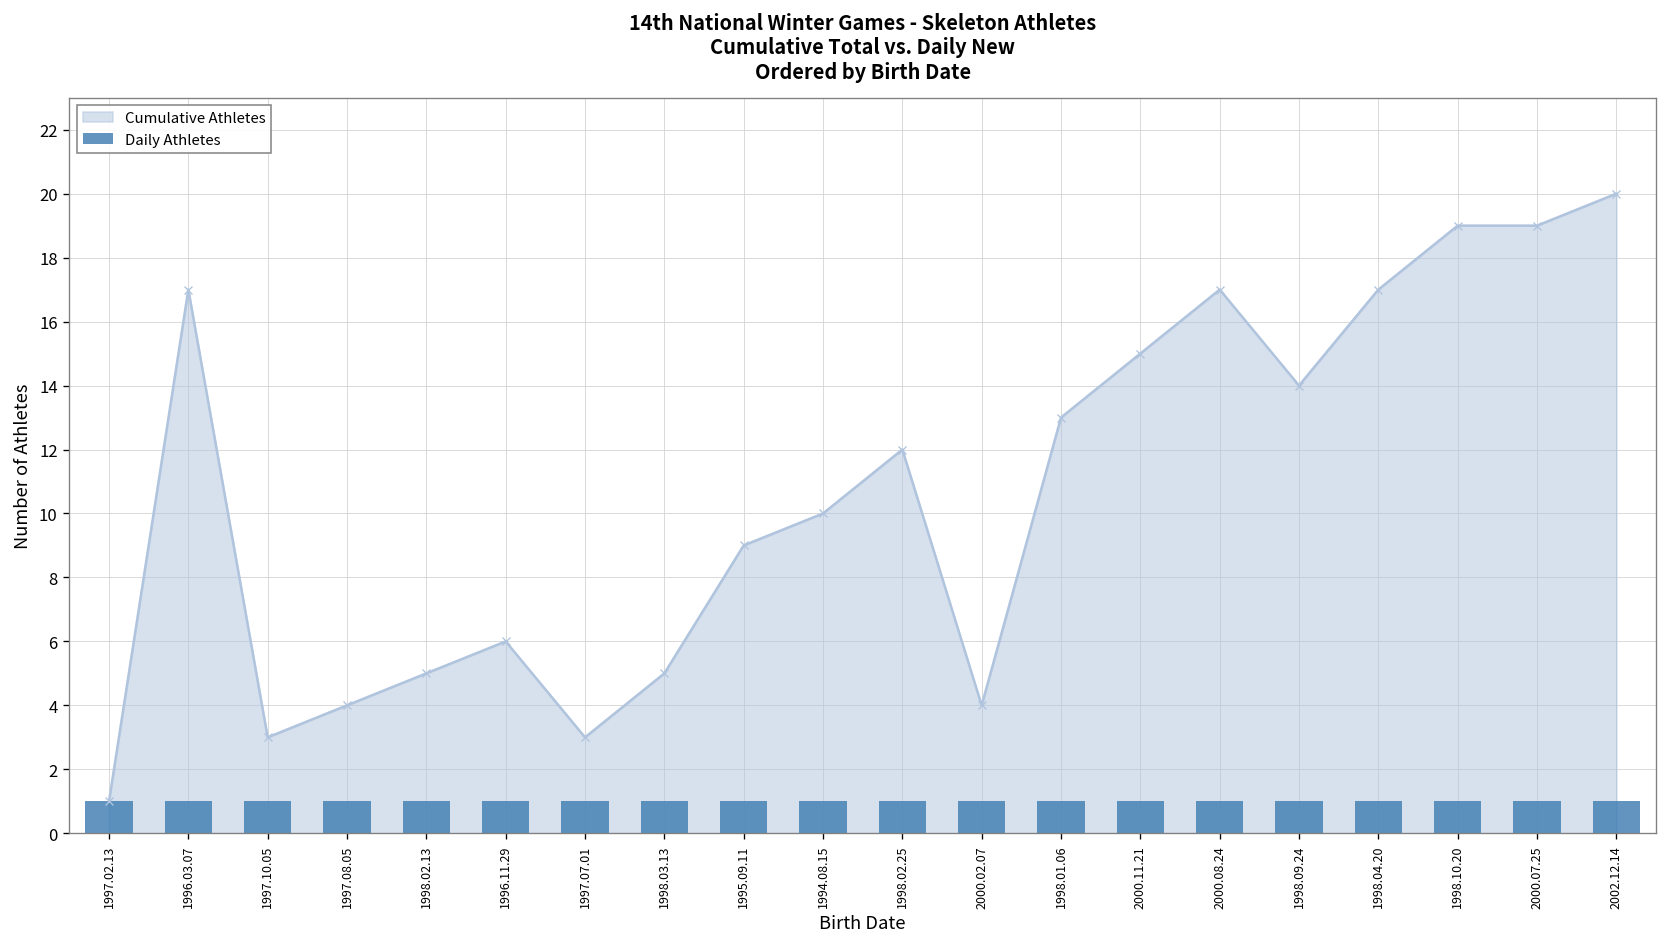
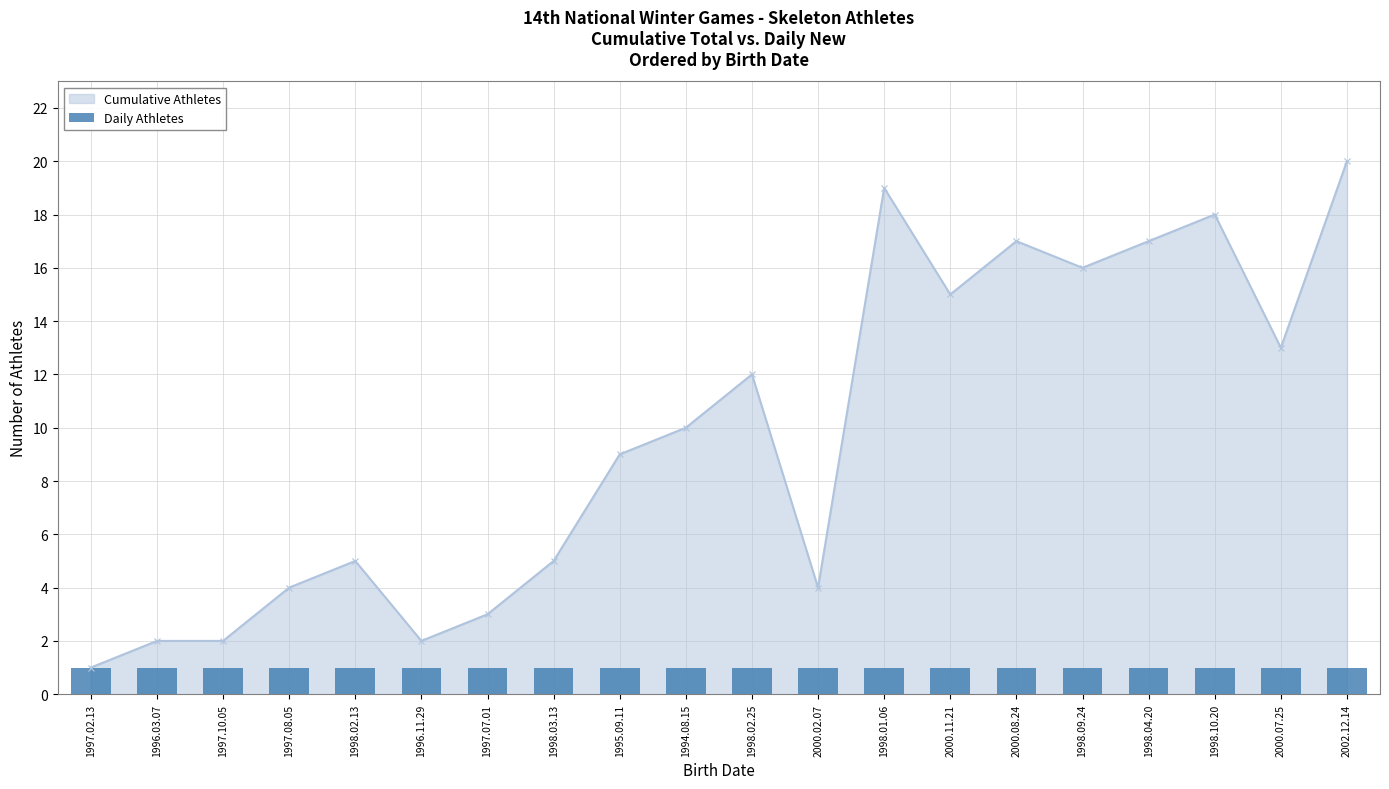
Cumulative Athletes, 1996.03.07: 17 -> 2
Cumulative Athletes, 1997.10.05: 3 -> 2
Cumulative Athletes, 1996.11.29: 6 -> 2
Cumulative Athletes, 1998.01.06: 13 -> 19
Cumulative Athletes, 1998.09.24: 14 -> 16
Cumulative Athletes, 1998.10.20: 19 -> 18
Cumulative Athletes, 2000.07.25: 19 -> 13
